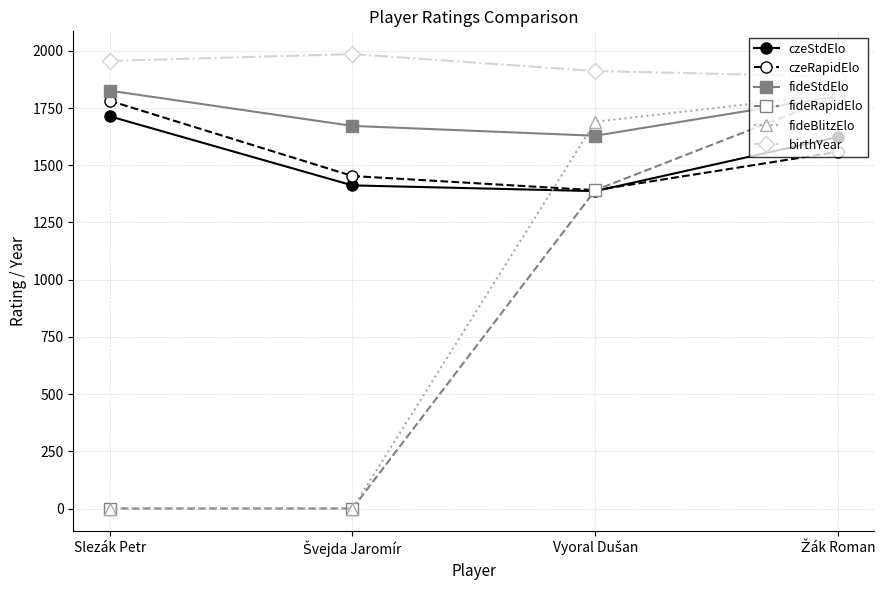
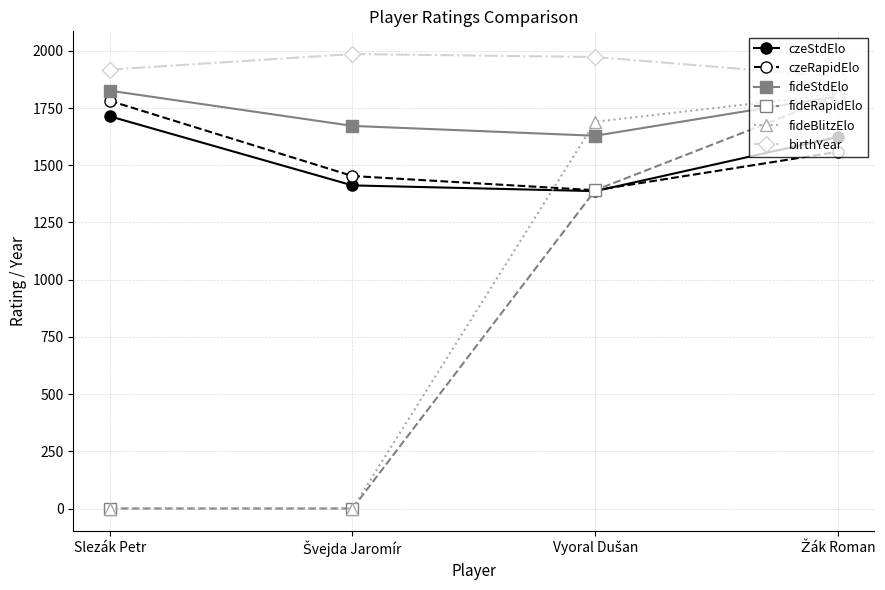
birthYear, Slezák Petr: 1960 -> 1920
birthYear, Vyoral Dušan: 1910 -> 1970
